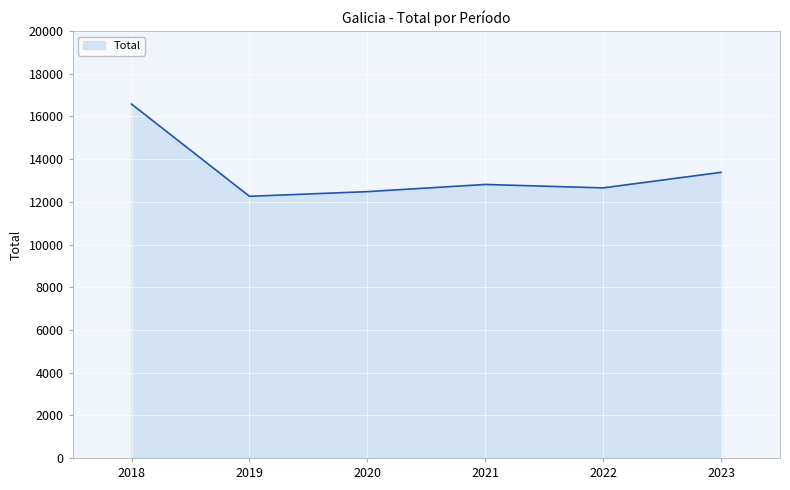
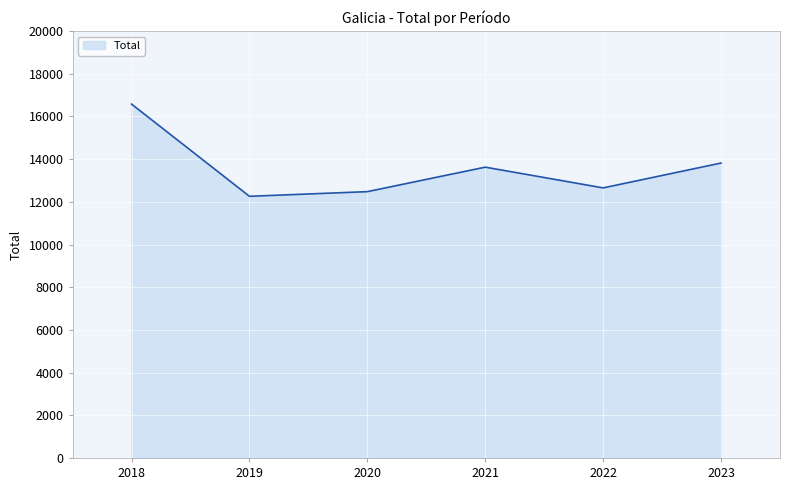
2021: 12800 -> 13600
2023: 13400 -> 13800
